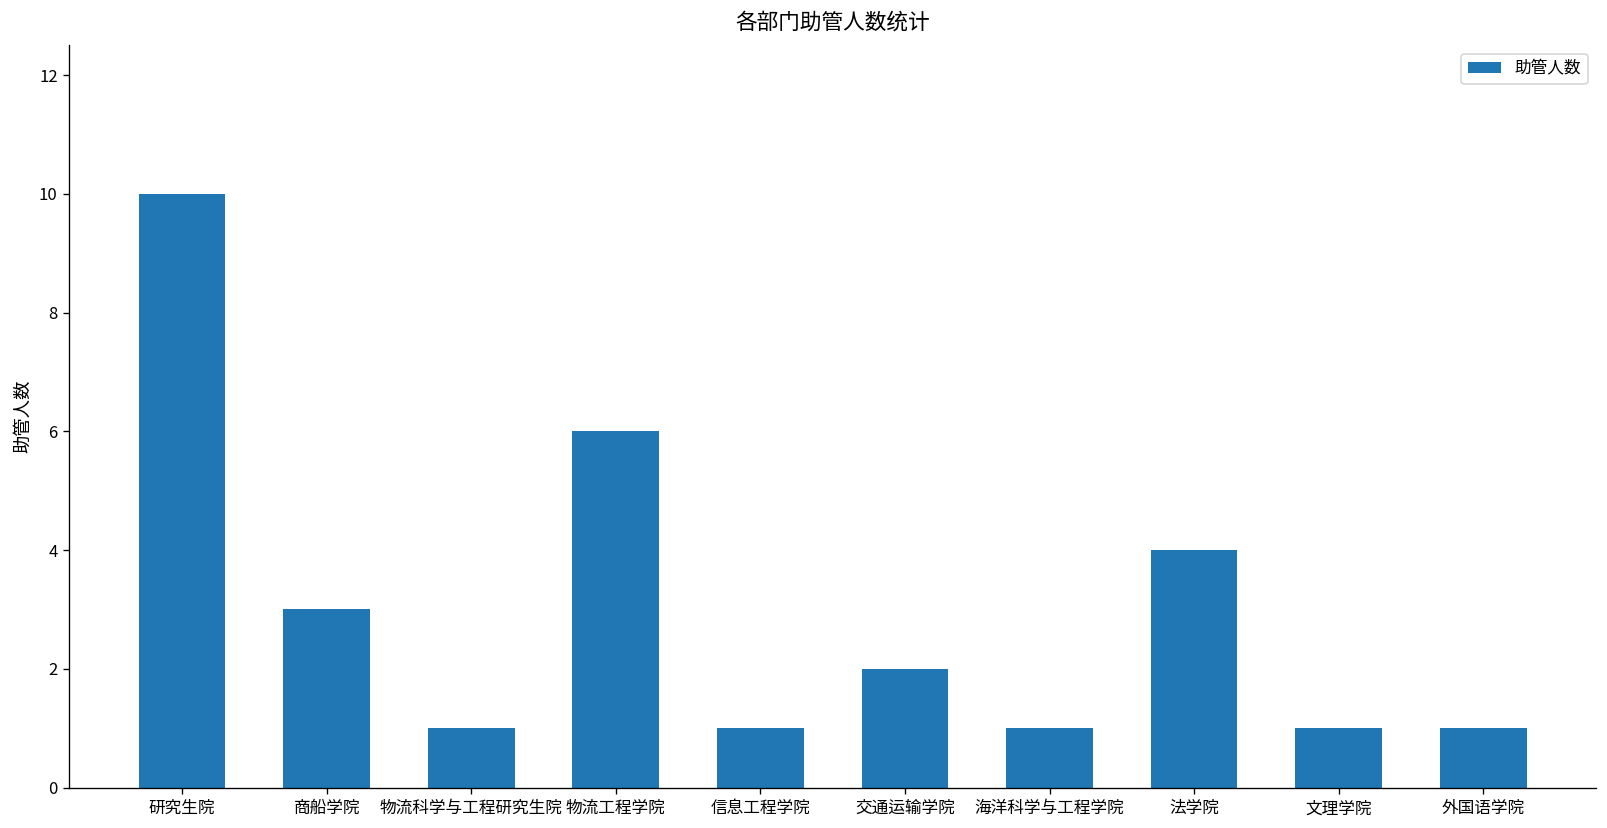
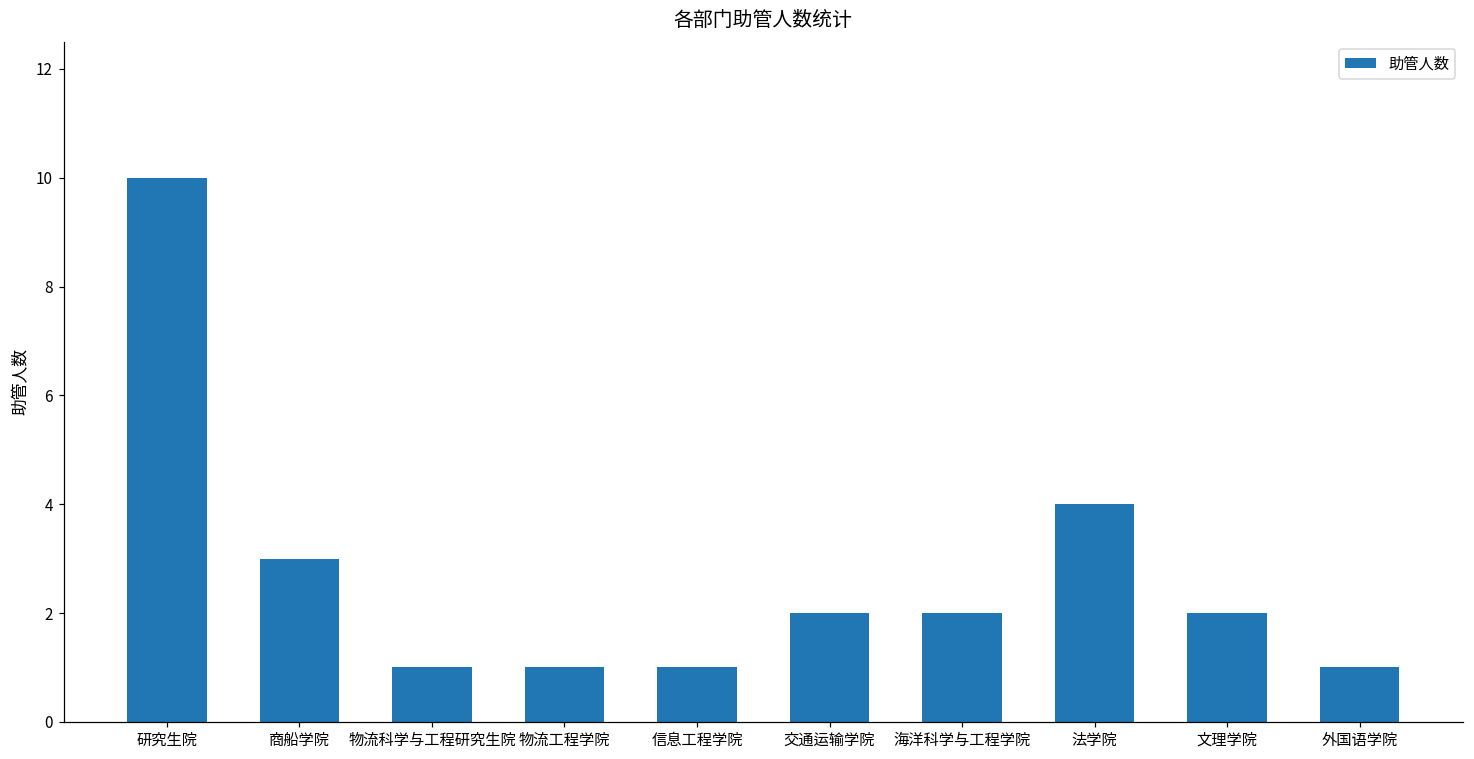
物流工程学院: 6 -> 1
海洋科学与工程学院: 1 -> 2
文理学院: 1 -> 2
